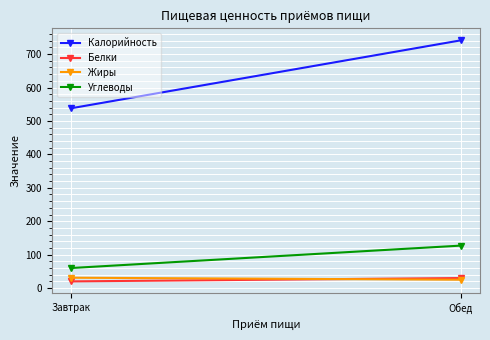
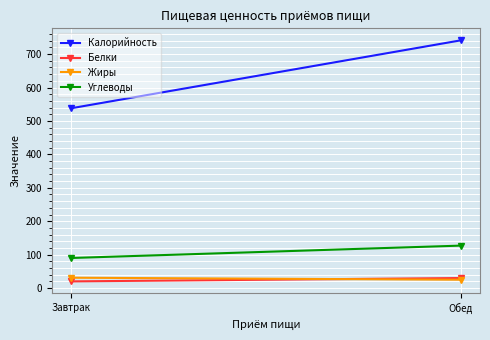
Углеводы, Завтрак: 60 -> 90
